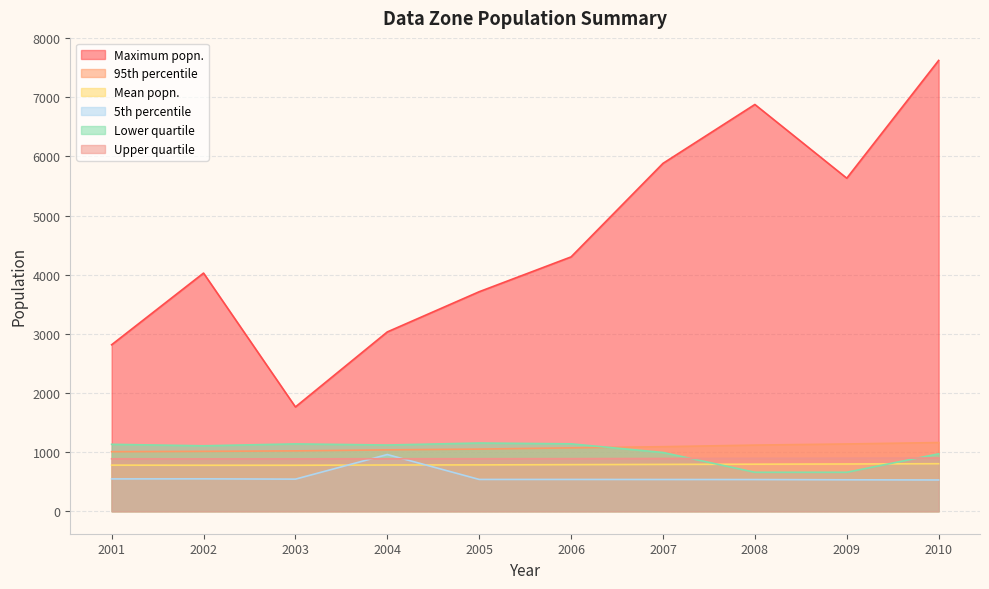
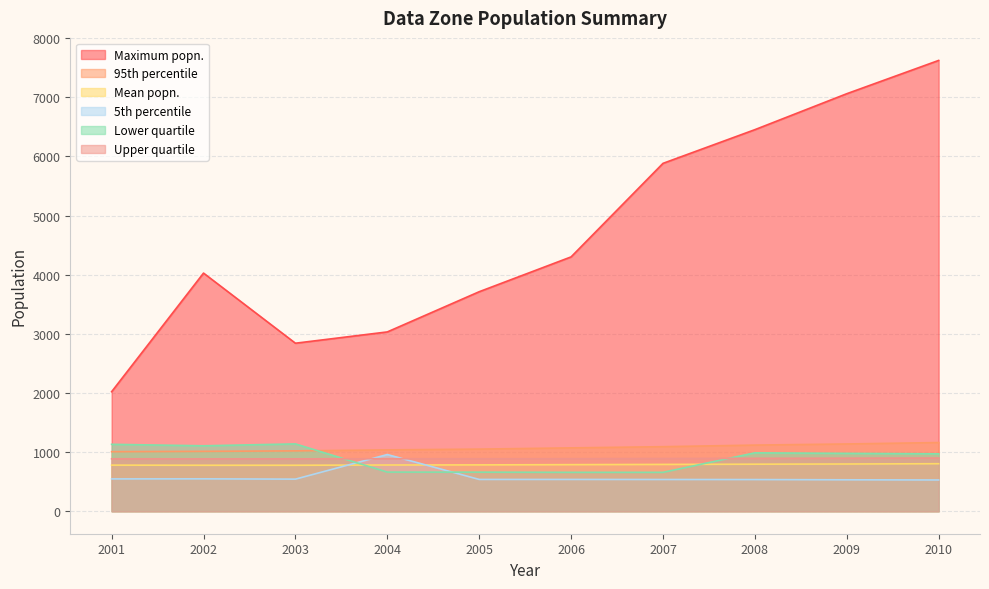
Maximum popn., 2001: 2800 -> 2000
Maximum popn., 2003: 1800 -> 2800
Lower quartile, 2004: 1100 -> 700
Lower quartile, 2005: 1200 -> 700
Lower quartile, 2006: 1100 -> 700
Lower quartile, 2007: 1000 -> 700
Maximum popn., 2008: 6900 -> 6500
Lower quartile, 2008: 700 -> 1000
Maximum popn., 2009: 5600 -> 7100
Lower quartile, 2009: 700 -> 1000
